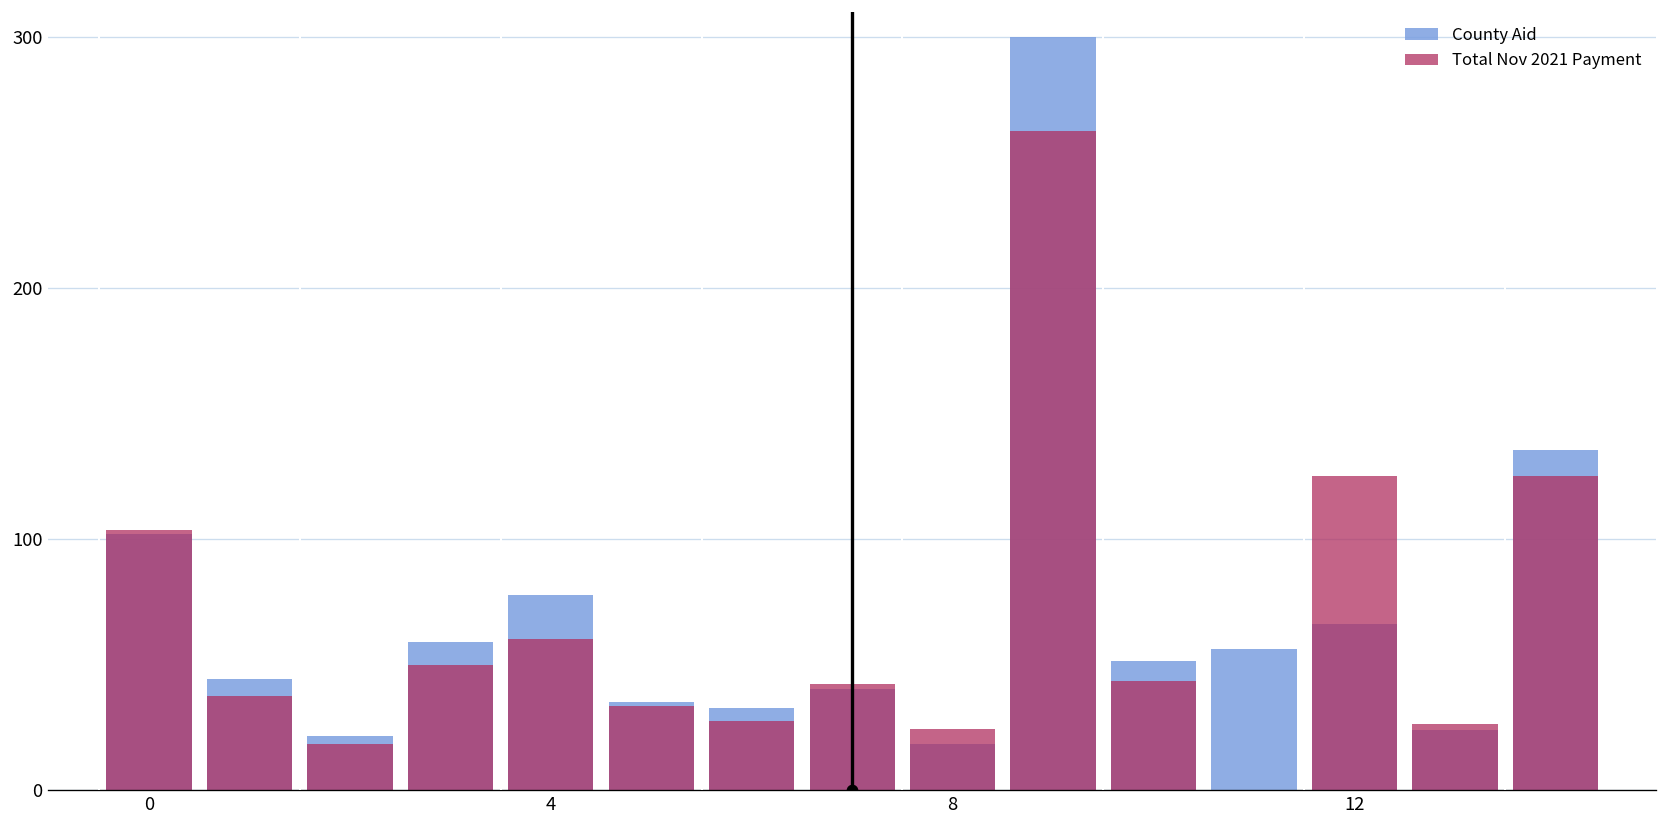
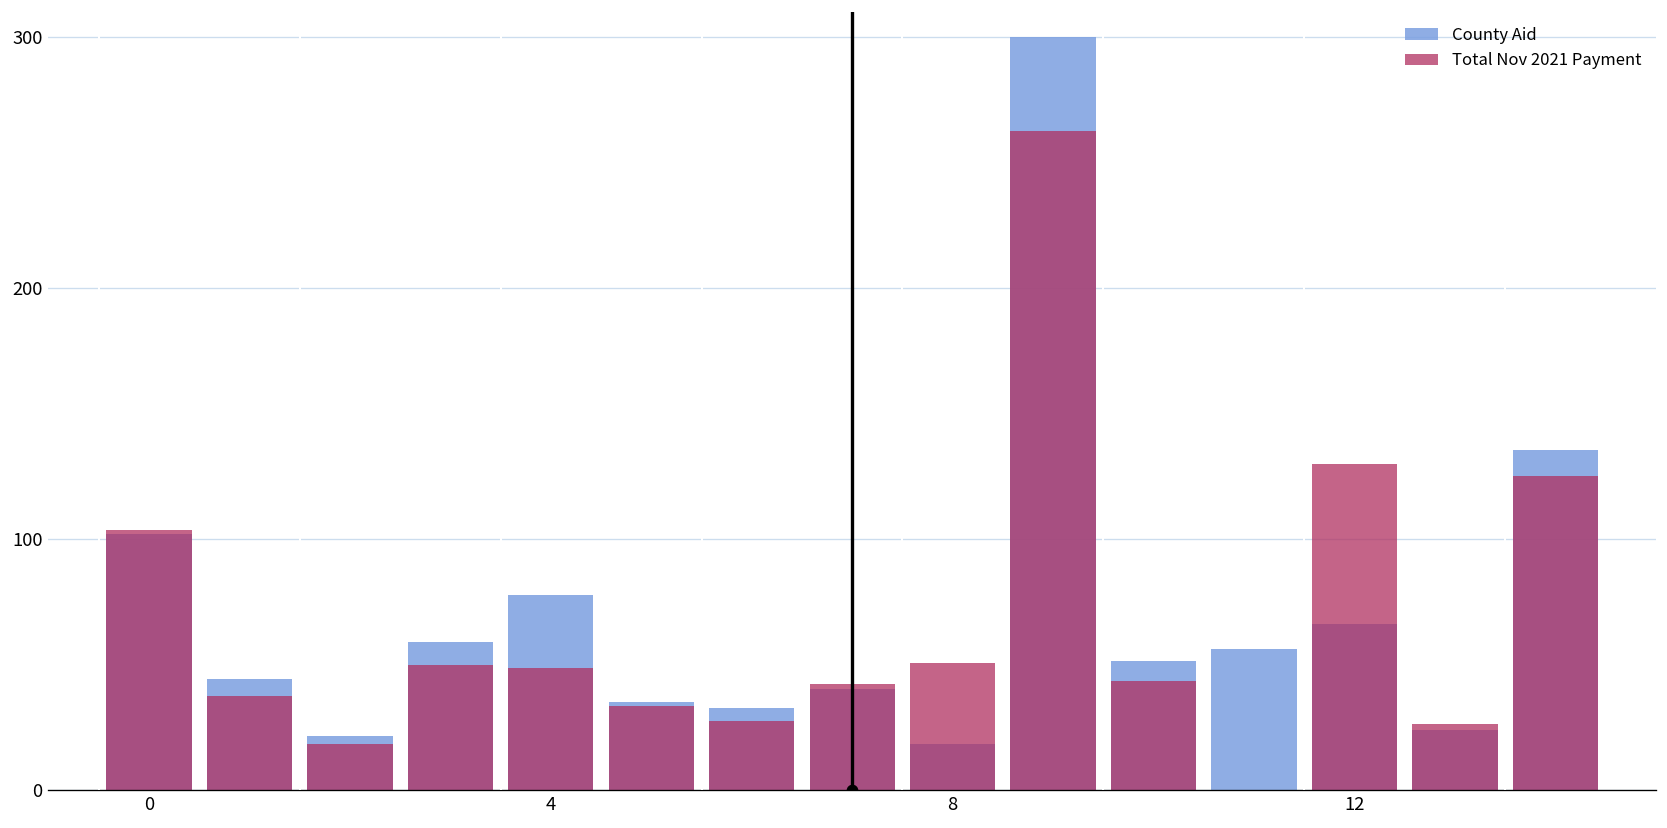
Total Nov 2021 Payment, 4: 60 -> 48
Total Nov 2021 Payment, 8: 24 -> 51
Total Nov 2021 Payment, 12: 125 -> 130
